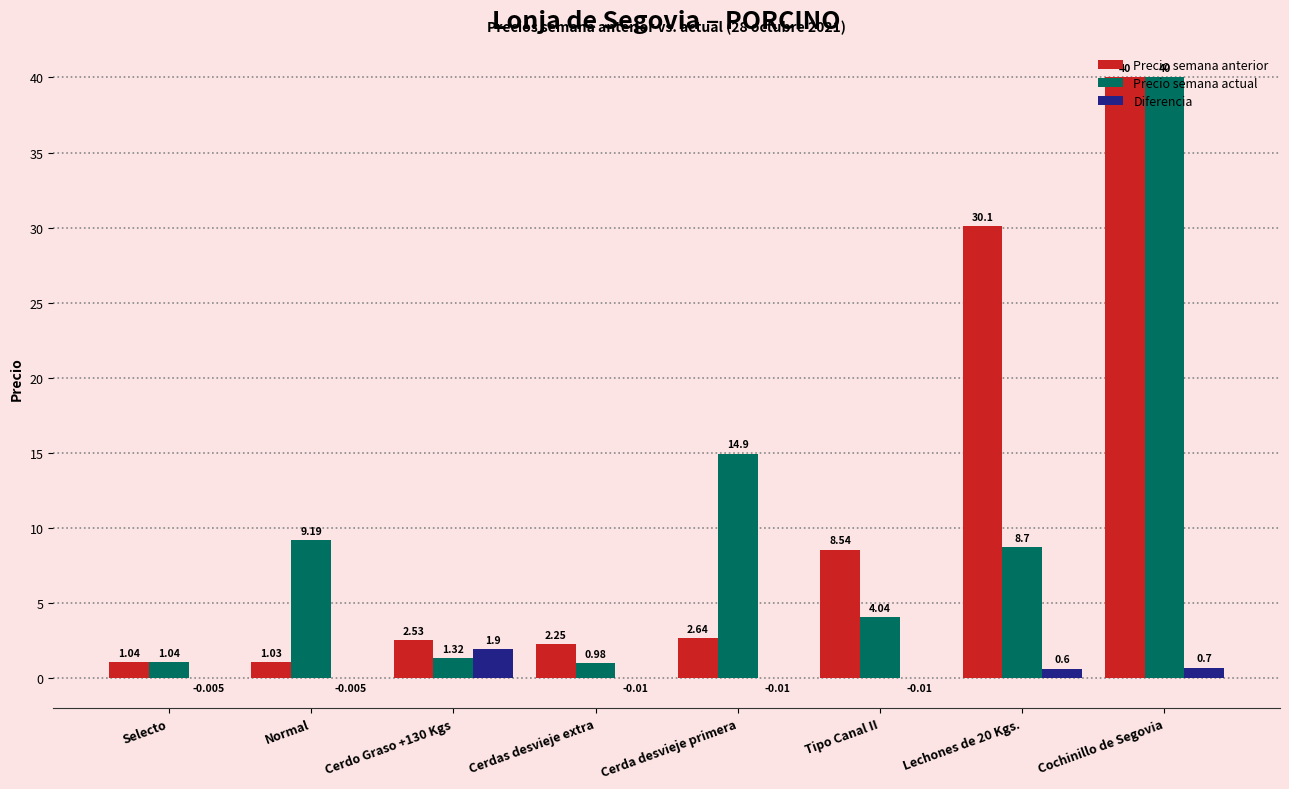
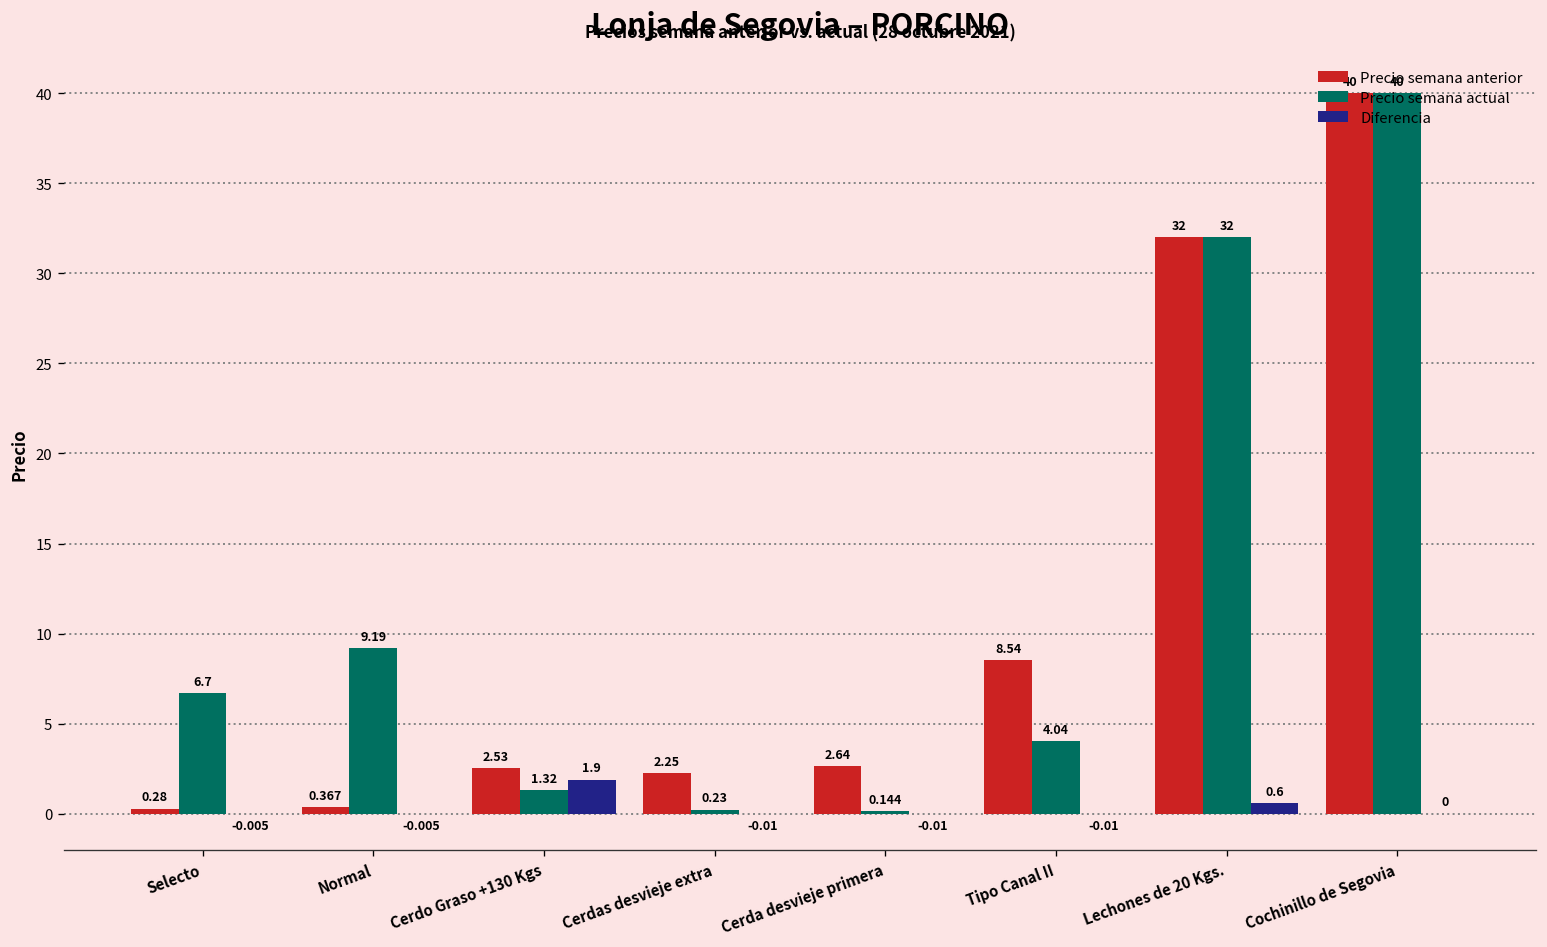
Precio semana anterior, Selecto: 1.04 -> 0.28
Precio semana actual, Selecto: 1.04 -> 6.7
Precio semana anterior, Normal: 1.03 -> 0.367
Precio semana actual, Cerdas desvieje extra: 0.98 -> 0.23
Precio semana actual, Cerda desvieje primera: 14.9 -> 0.144
Precio semana anterior, Lechones de 20 Kgs.: 30.1 -> 32
Precio semana actual, Lechones de 20 Kgs.: 8.7 -> 32
Diferencia, Cochinillo de Segovia: 0.7 -> 0
